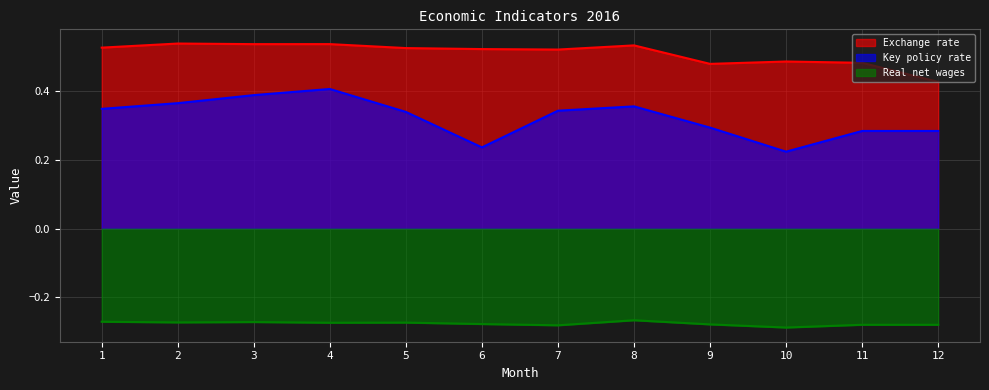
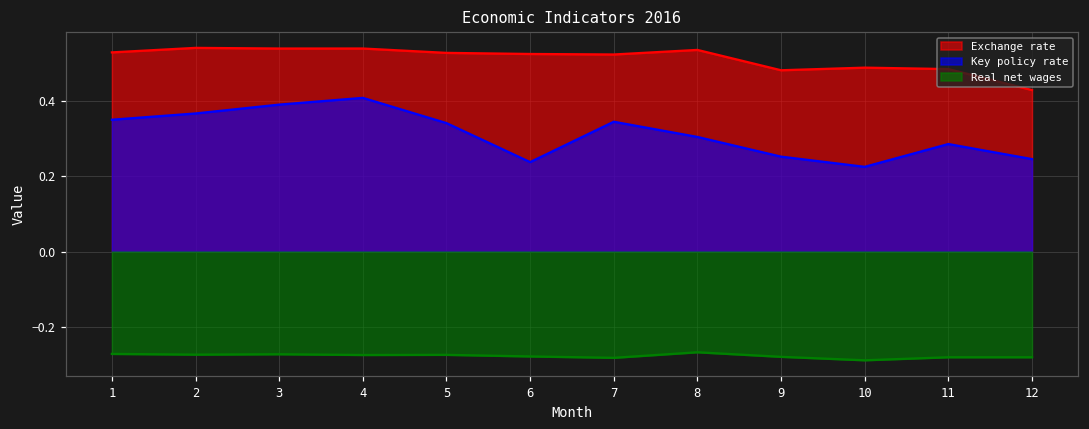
Key policy rate, 8: 0.36 -> 0.30
Key policy rate, 9: 0.29 -> 0.25
Key policy rate, 12: 0.28 -> 0.24
